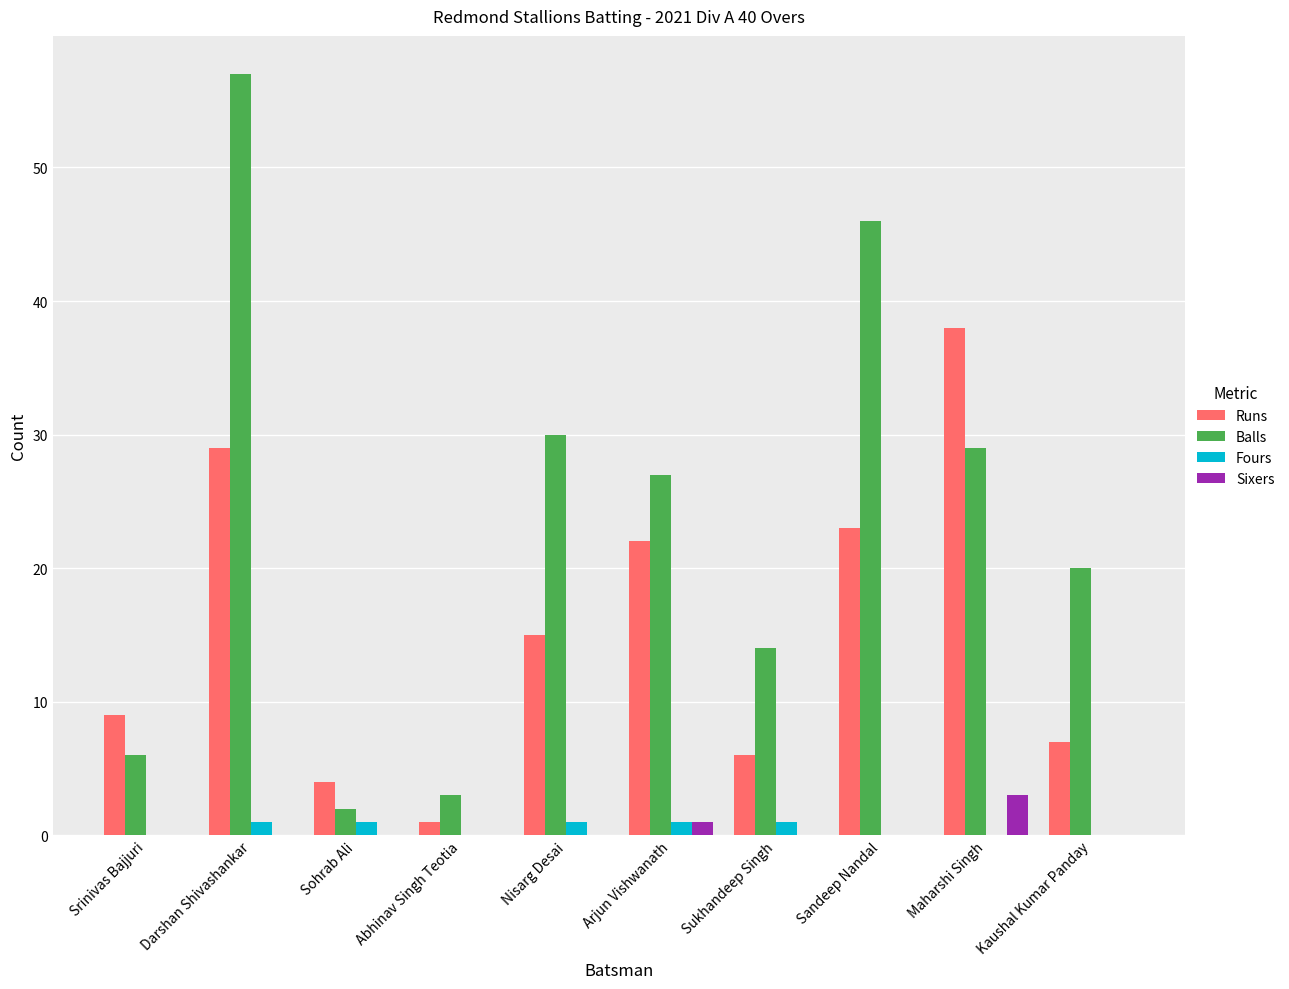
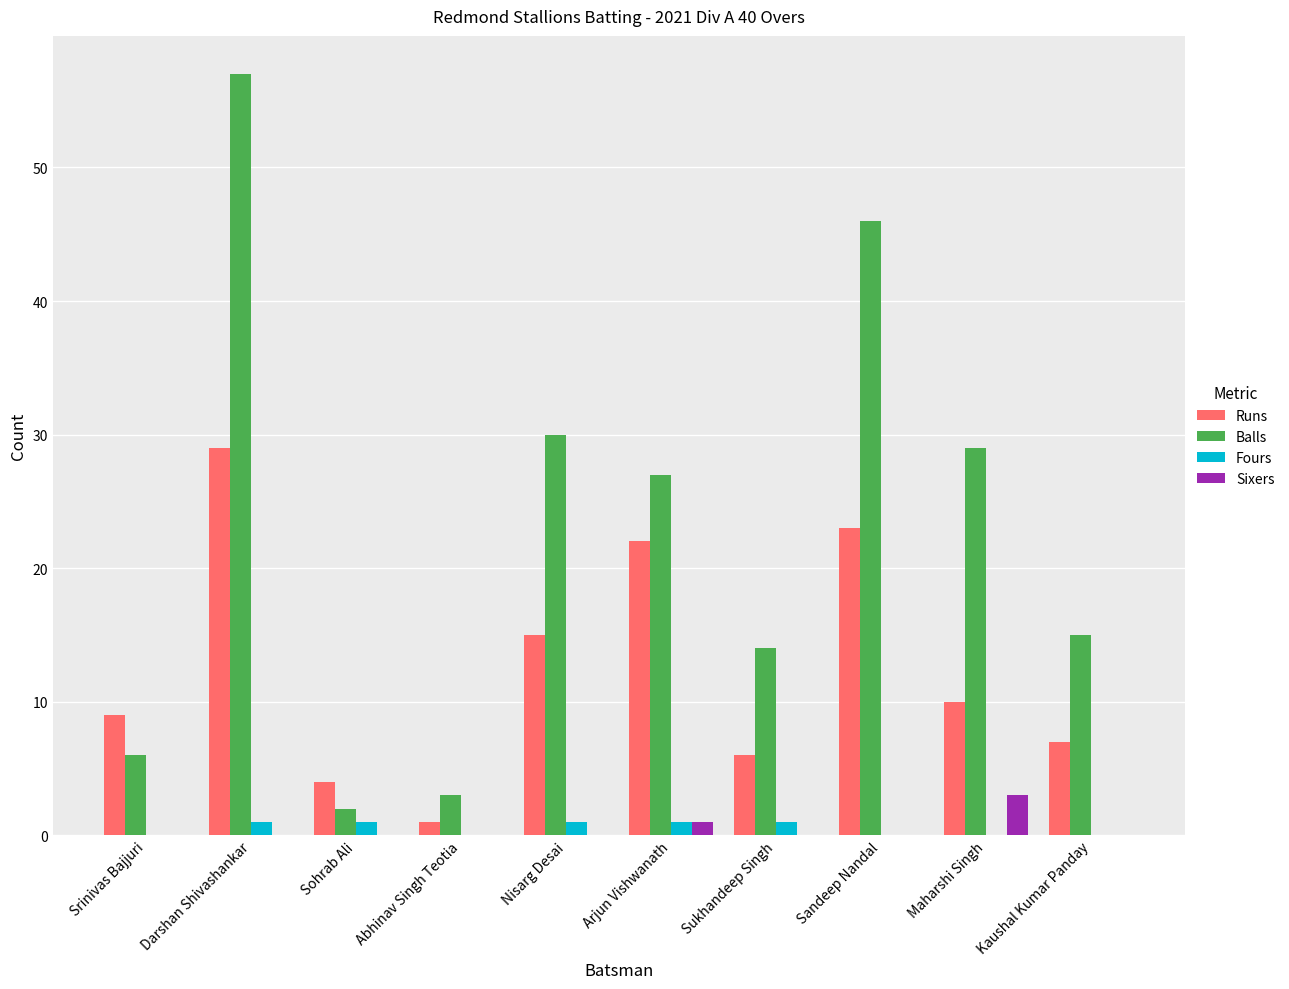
Runs, Maharshi Singh: 38 -> 10
Balls, Kaushal Kumar Panday: 20 -> 15
